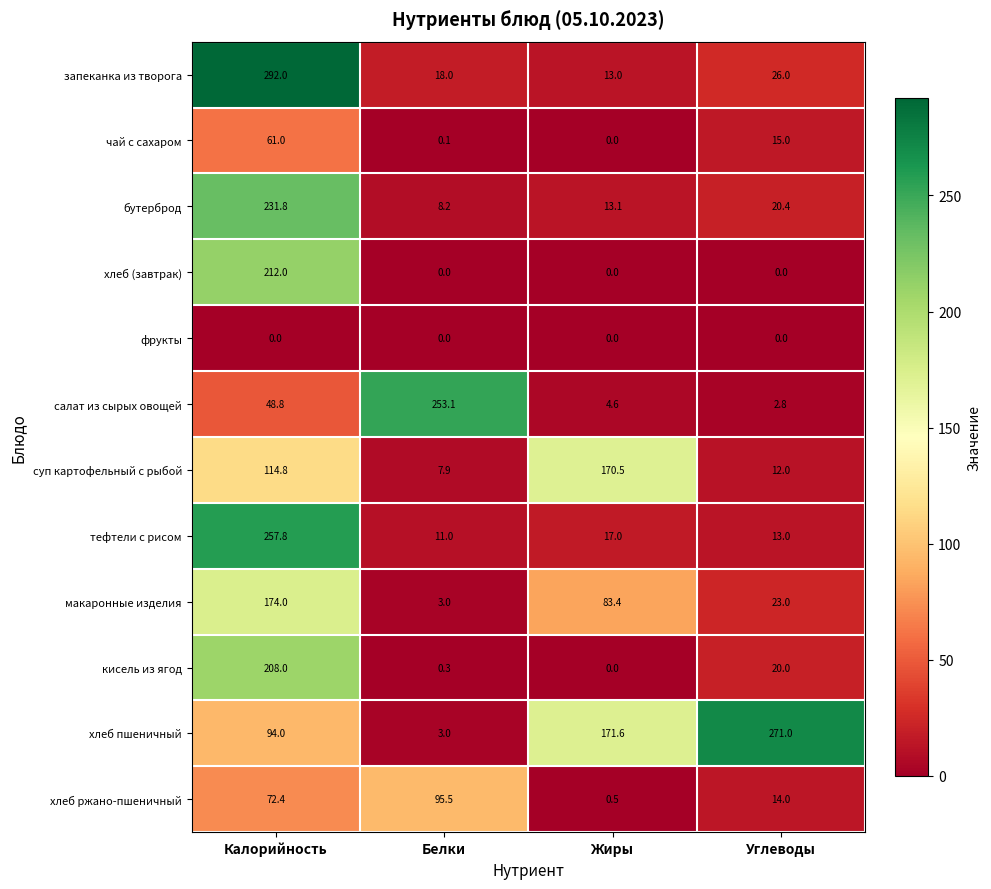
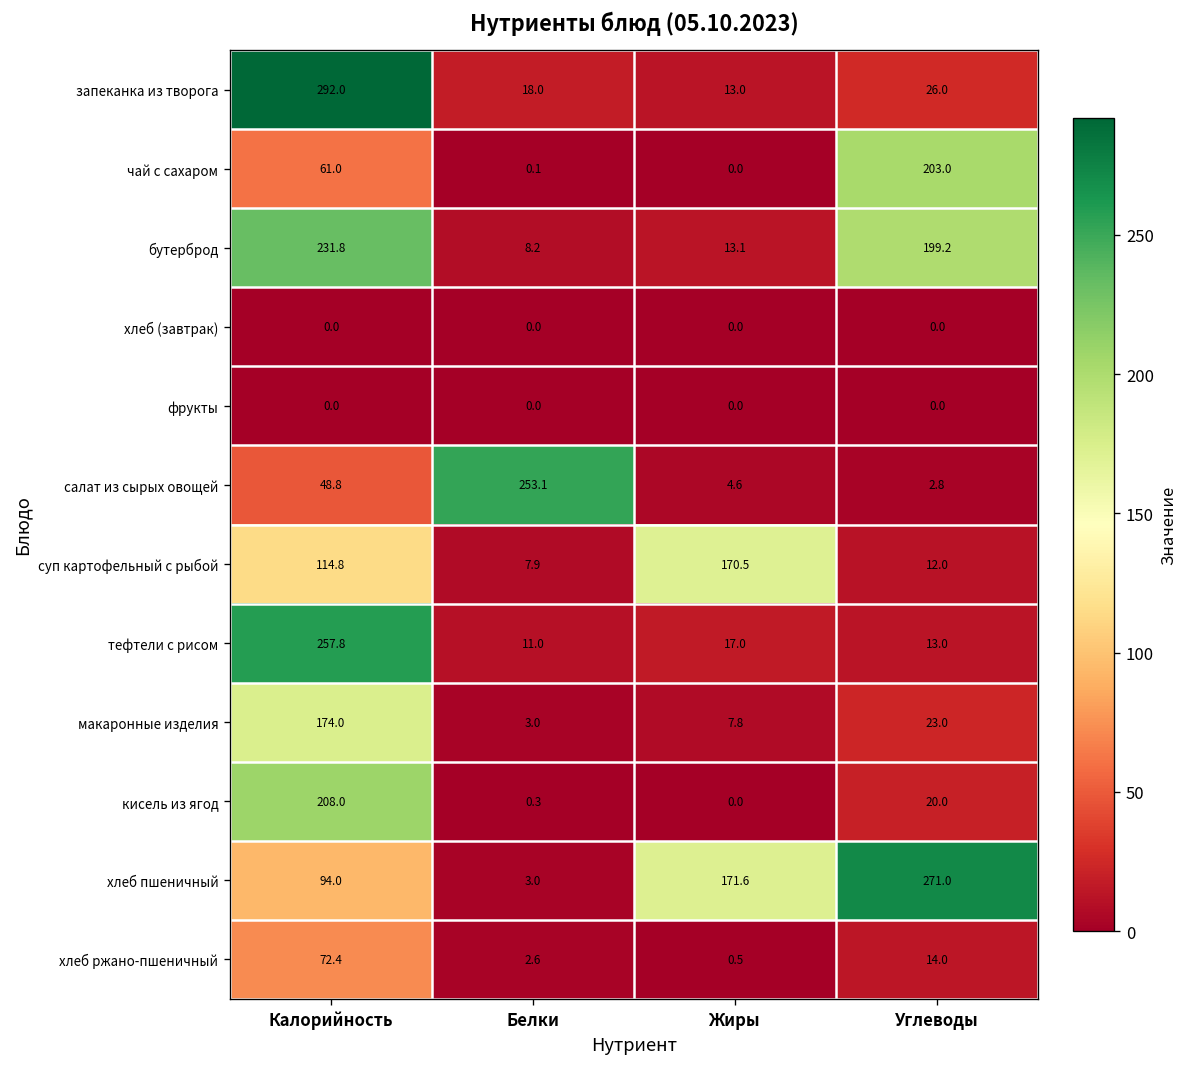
чай с сахаром, Углеводы: 15.0 -> 203.0
бутерброд, Углеводы: 20.4 -> 199.2
хлеб (завтрак), Калорийность: 212.0 -> 0.0
макаронные изделия, Жиры: 83.4 -> 7.8
хлеб ржано-пшеничный, Белки: 95.5 -> 2.6
